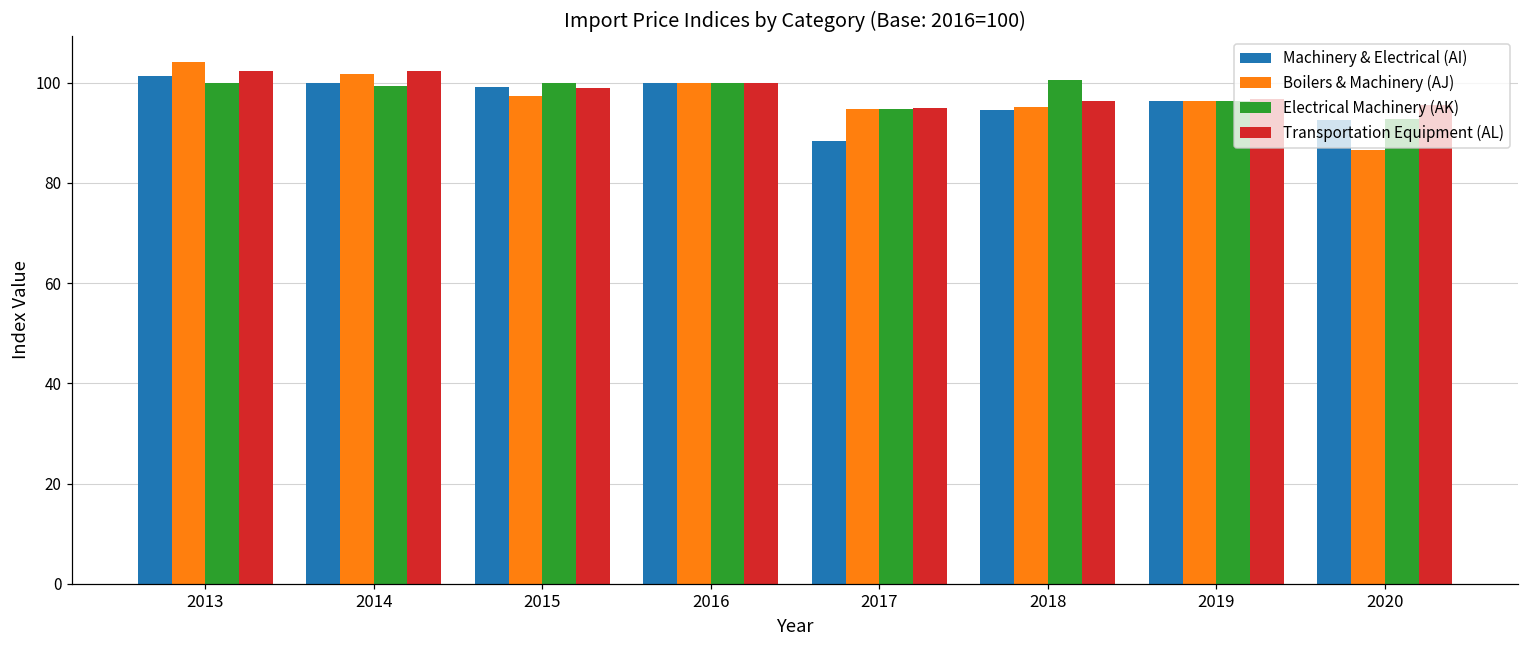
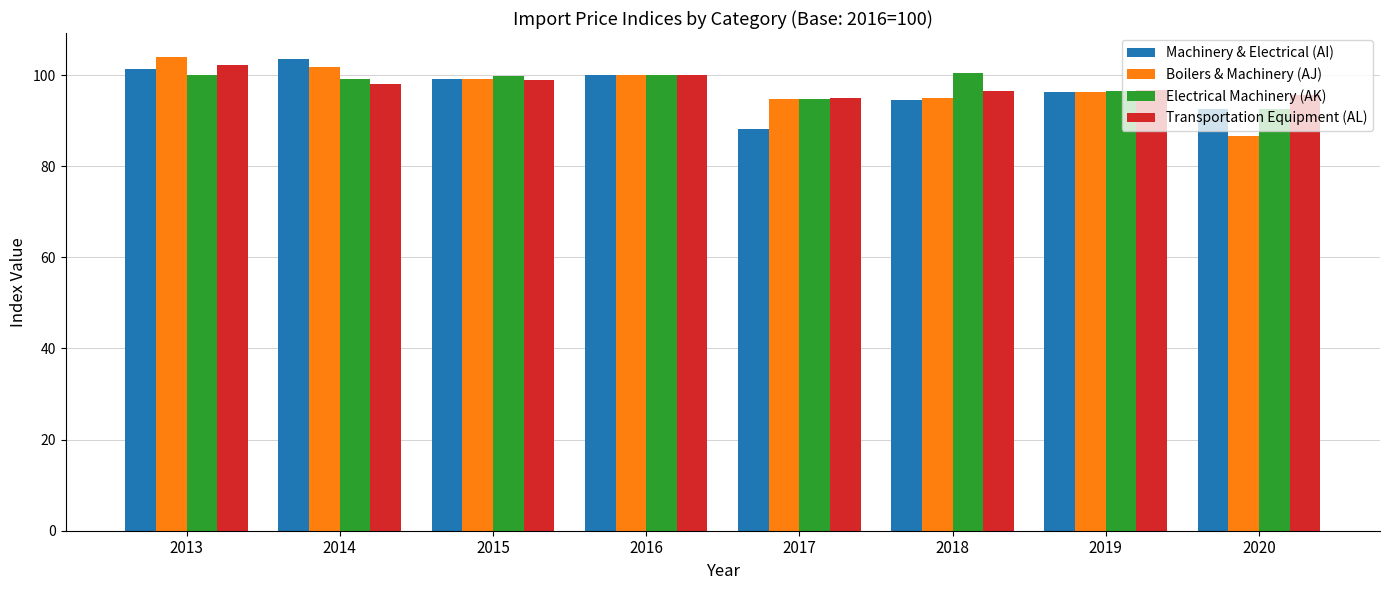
Machinery & Electrical (AI), 2014: 100 -> 104
Transportation Equipment (AL), 2014: 102 -> 98
Boilers & Machinery (AJ), 2015: 97 -> 99
